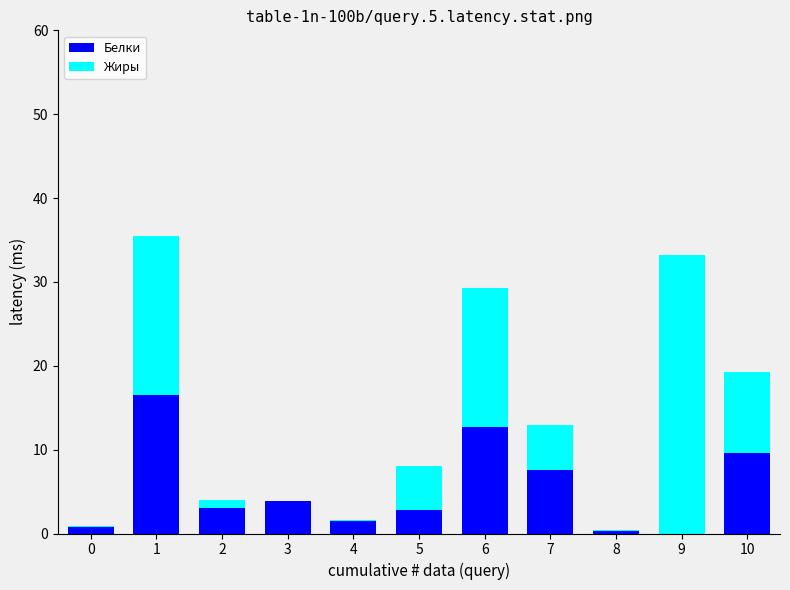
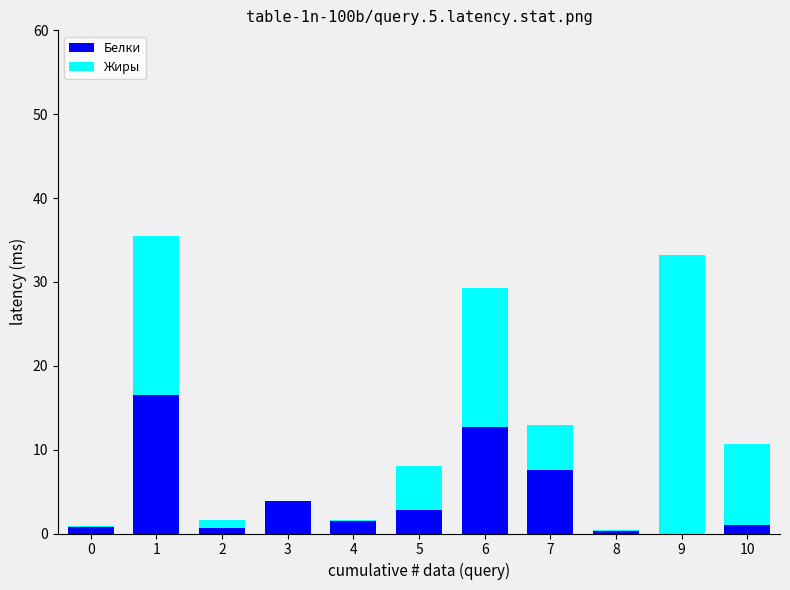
Белки, 2: 3 -> 1
Белки, 10: 10 -> 1
